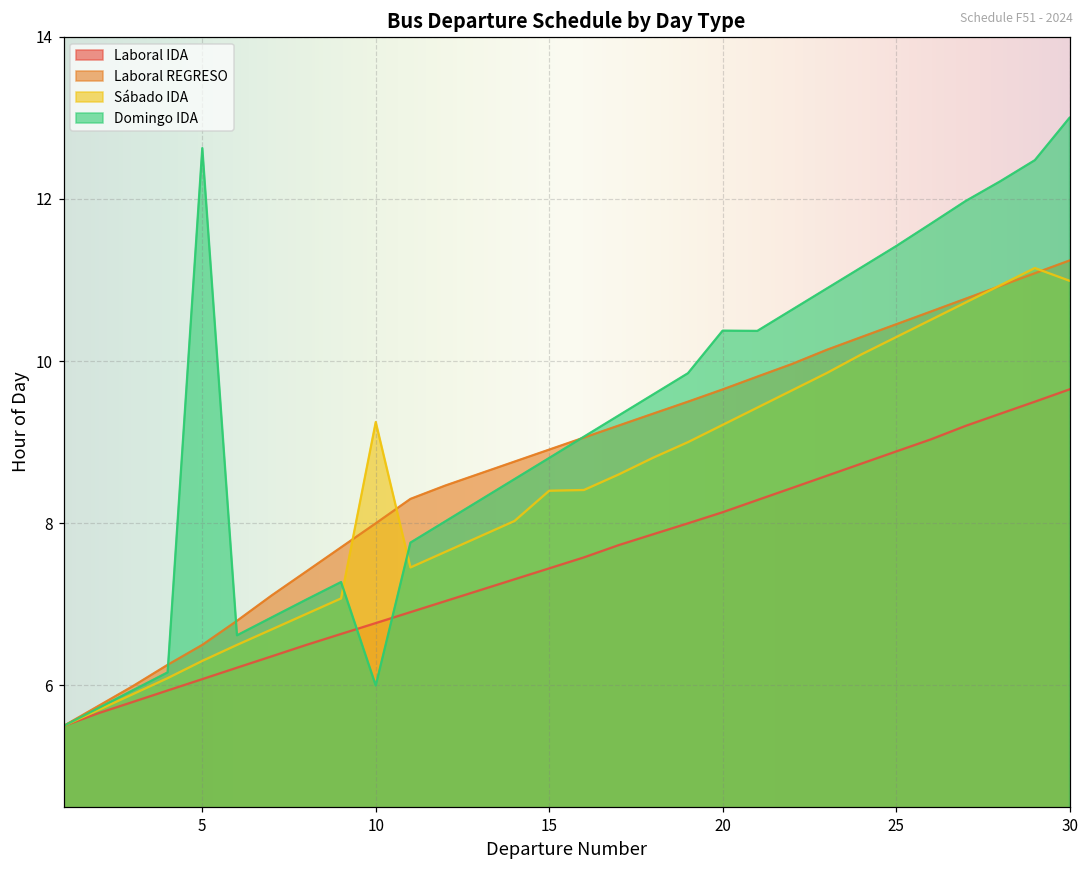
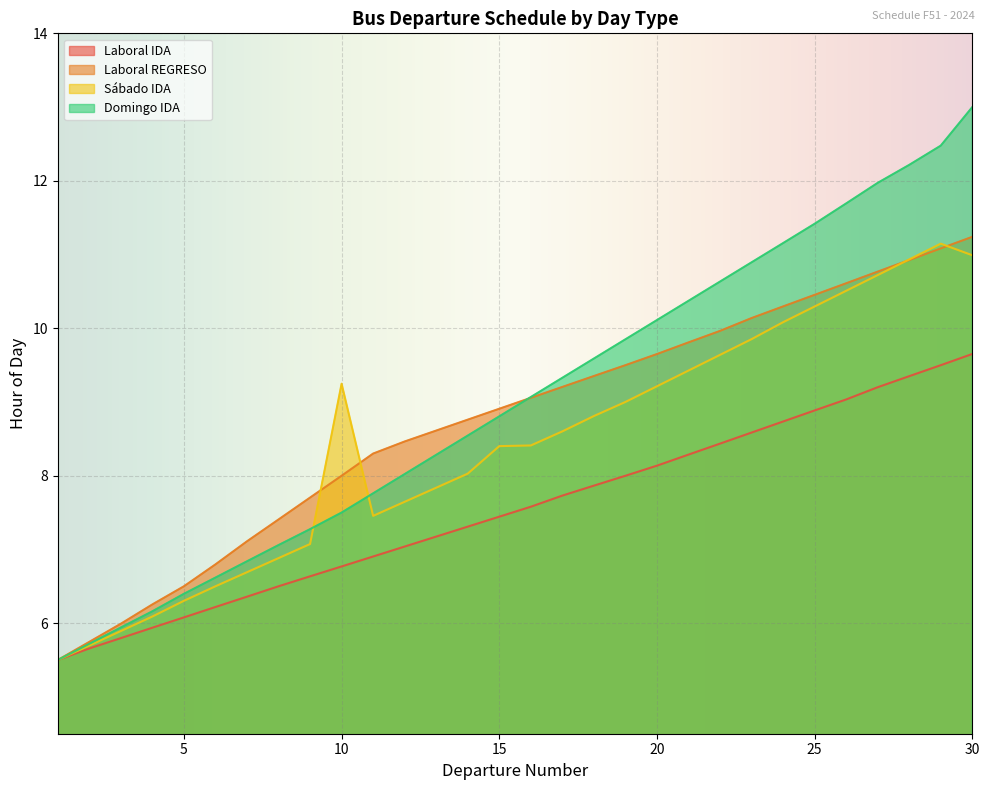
Domingo IDA, 5: 12.6 -> 6.4
Domingo IDA, 10: 6.0 -> 7.5
Domingo IDA, 20: 10.4 -> 10.1
